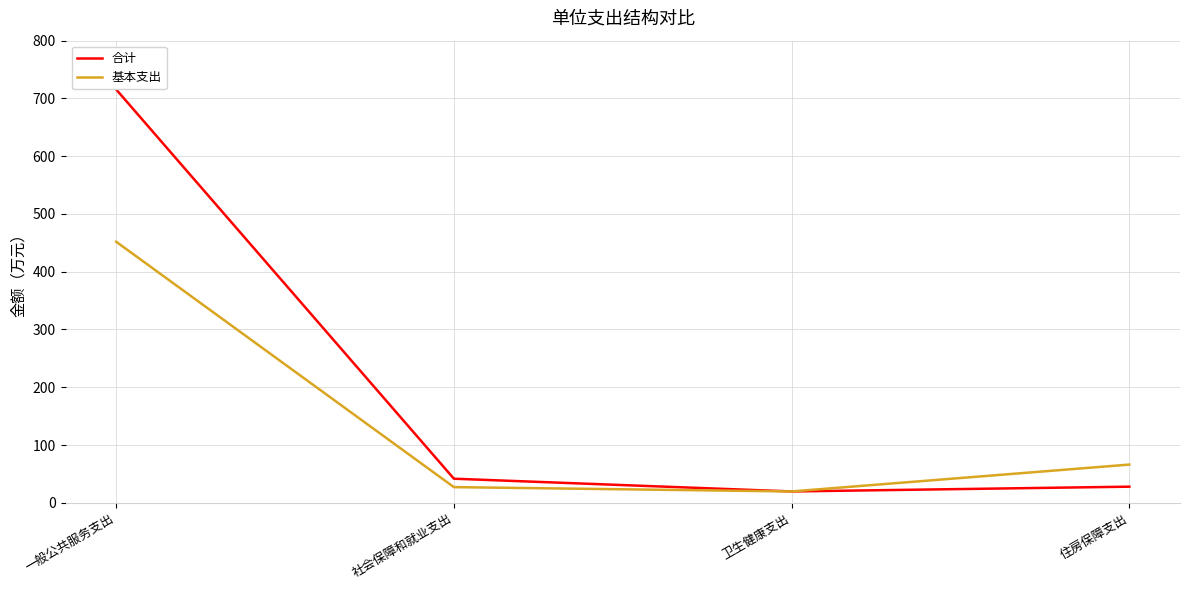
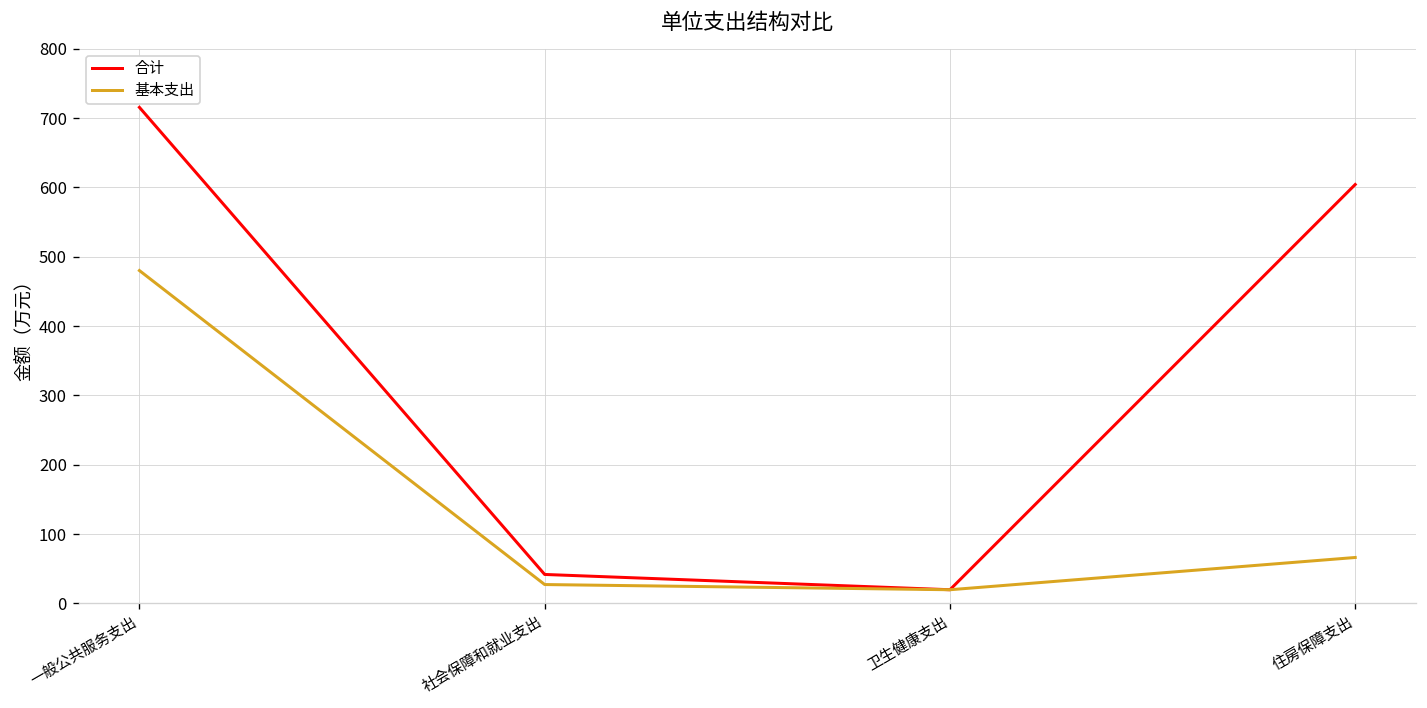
基本支出, 一般公共服务支出: 450 -> 480
合计, 住房保障支出: 30 -> 600
